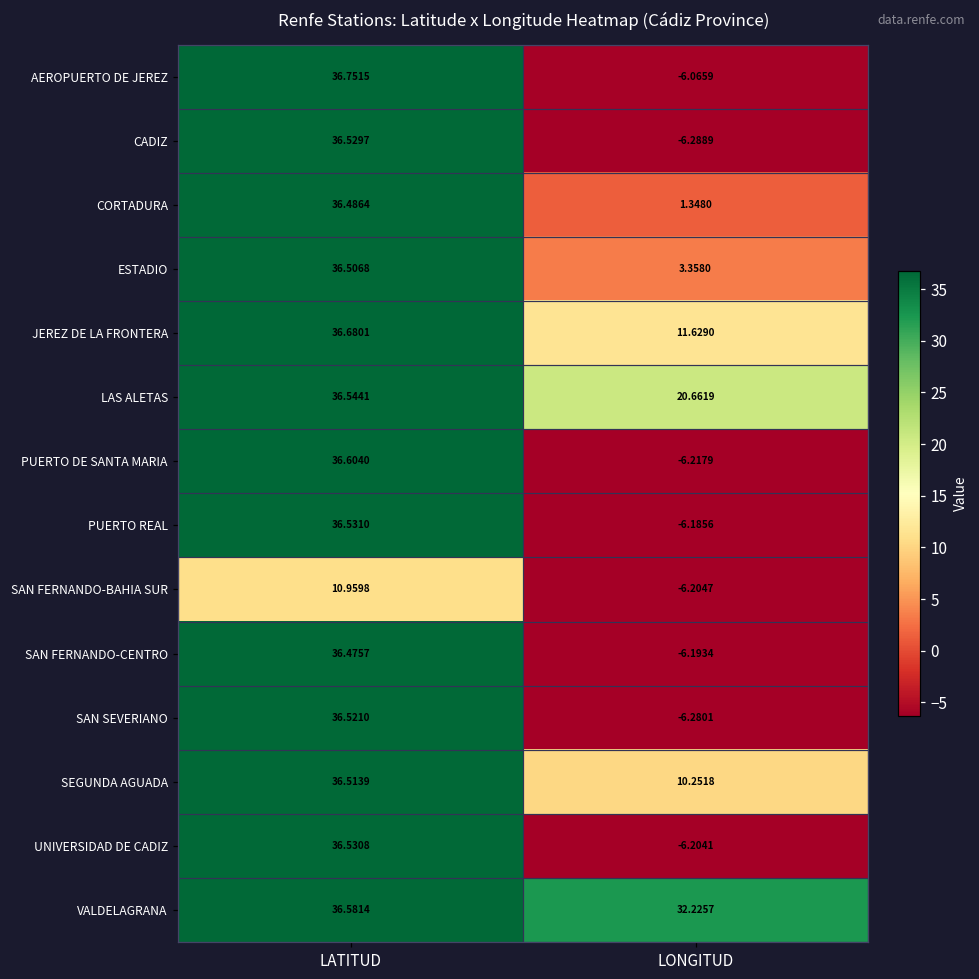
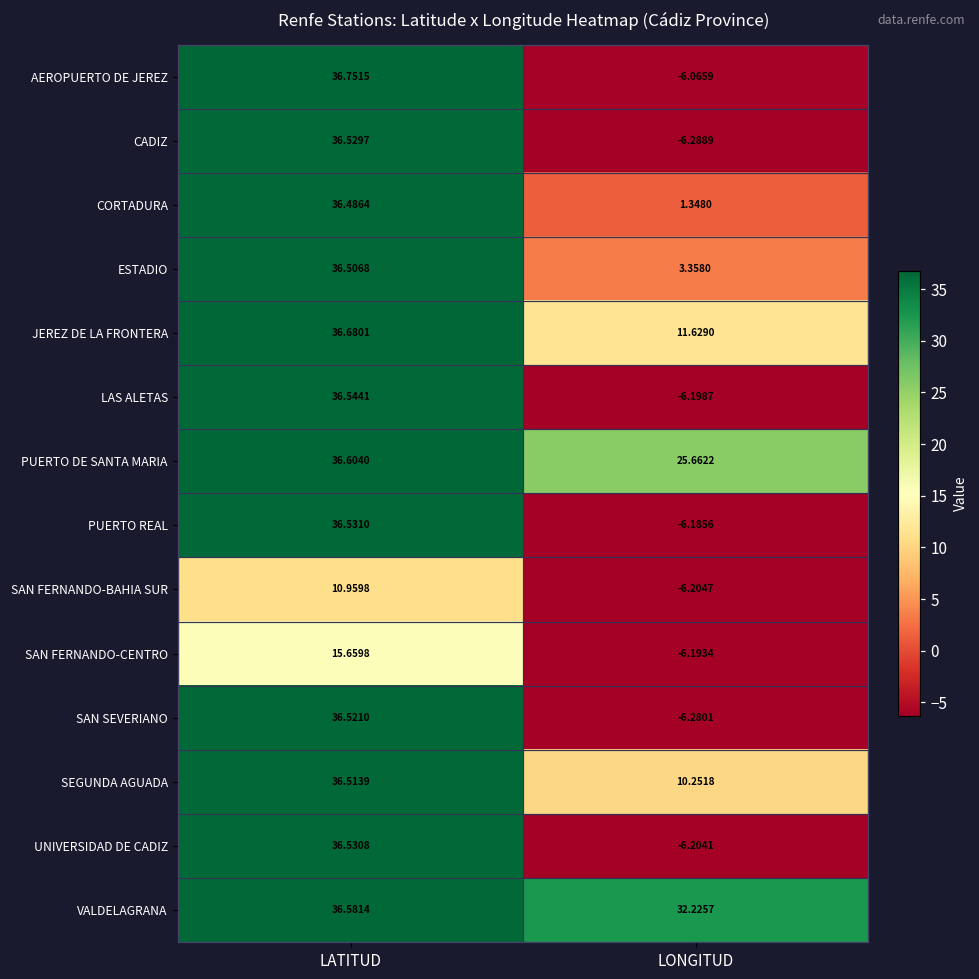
LAS ALETAS, LONGITUD: 20.6619 -> -6.1987
PUERTO DE SANTA MARIA, LONGITUD: -6.2179 -> 25.6622
SAN FERNANDO-CENTRO, LATITUD: 36.4757 -> 15.6598
